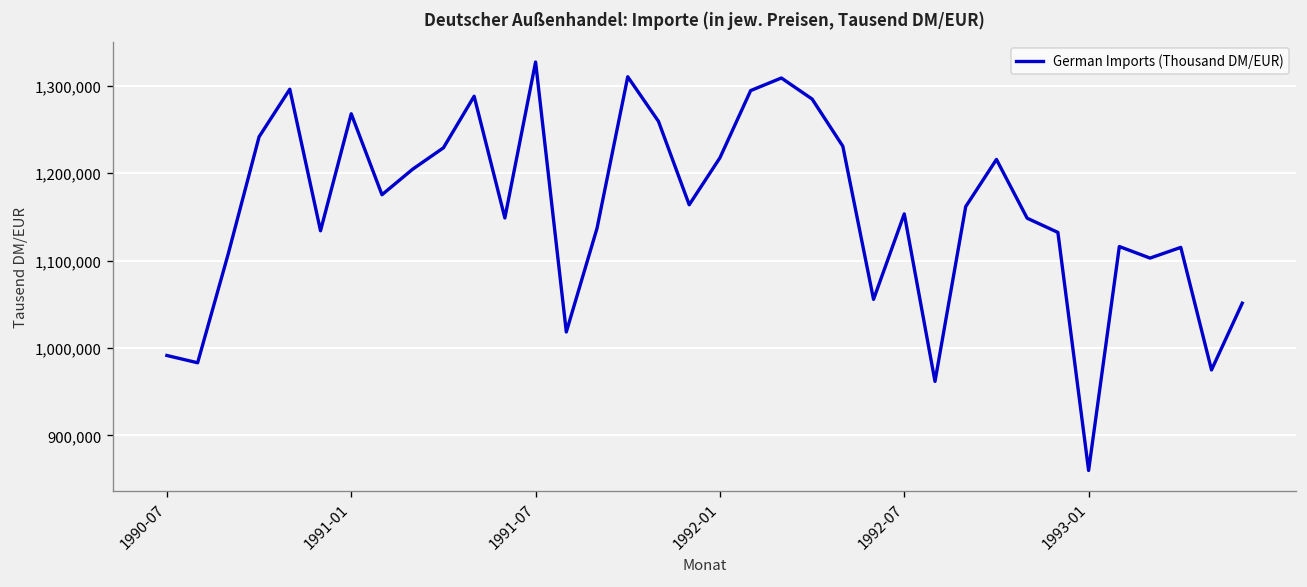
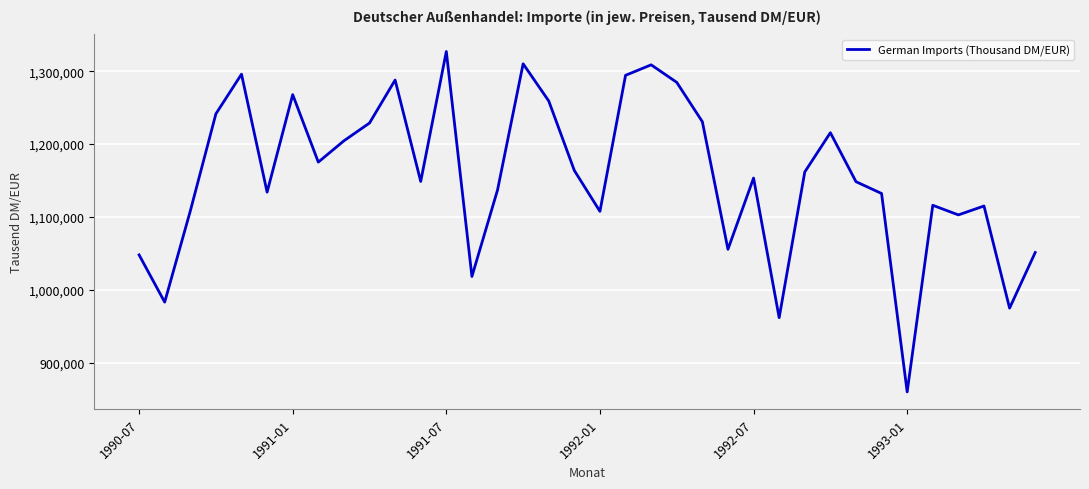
1990-07: 990,000 -> 1,050,000
1992-01: 1,220,000 -> 1,110,000
